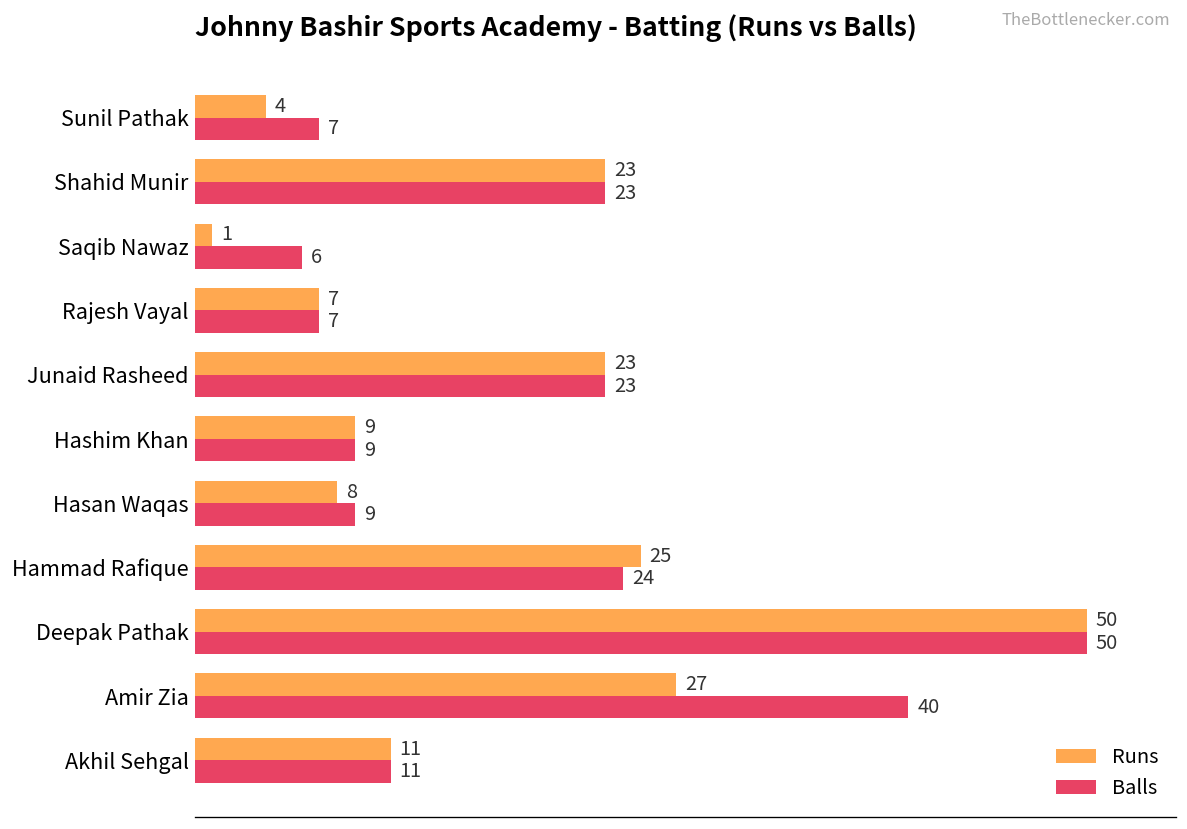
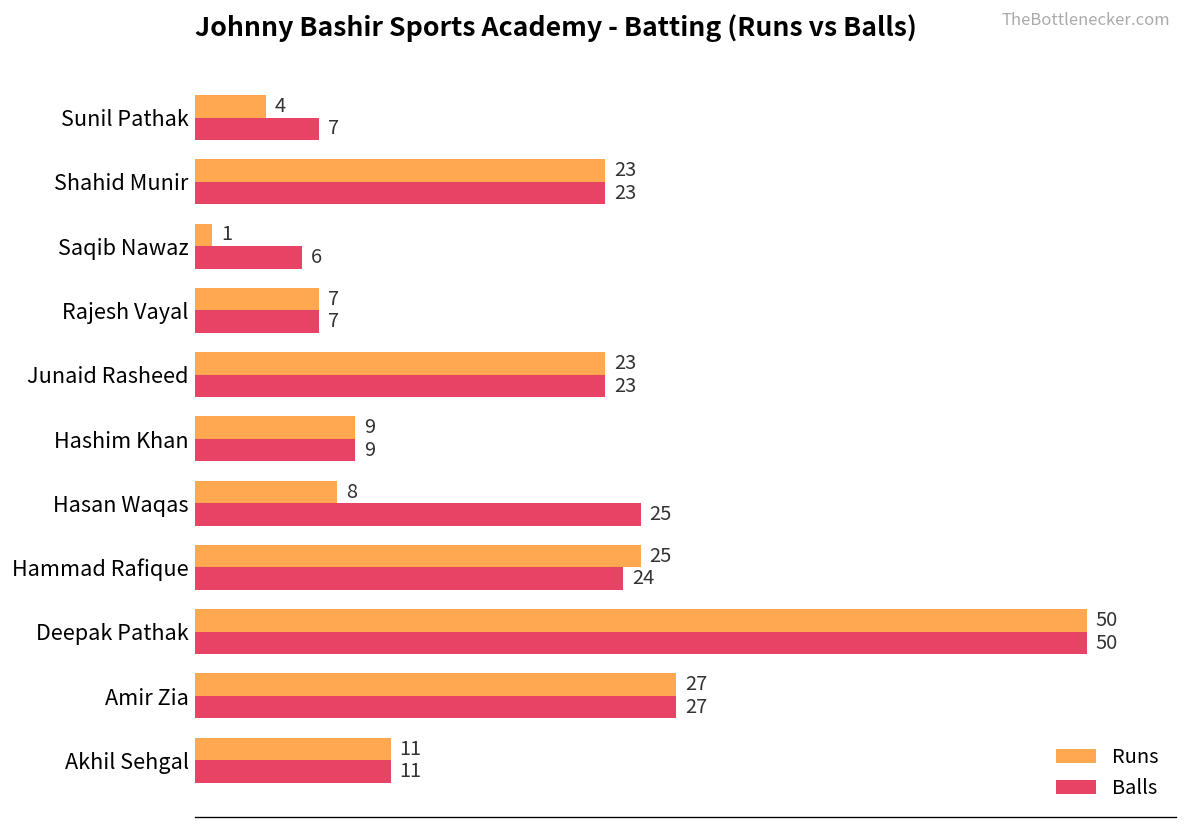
Balls, Hasan Waqas: 9 -> 25
Balls, Amir Zia: 40 -> 27
